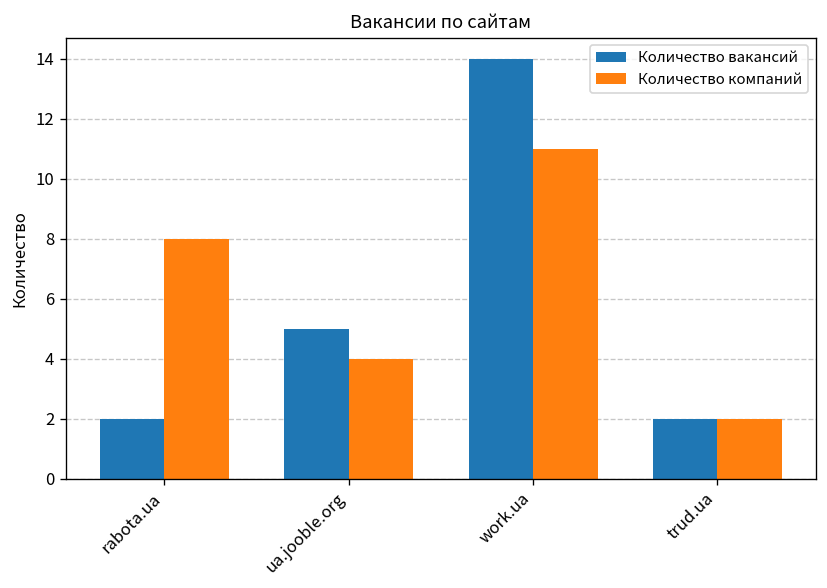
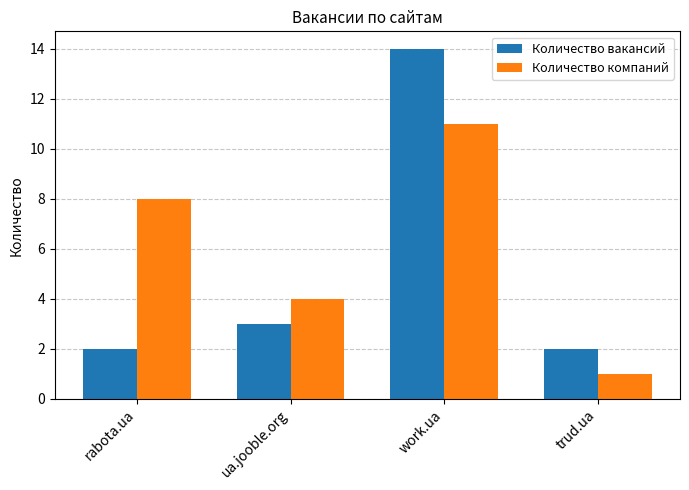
Количество вакансий, ua.jooble.org: 5 -> 3
Количество компаний, trud.ua: 2 -> 1
